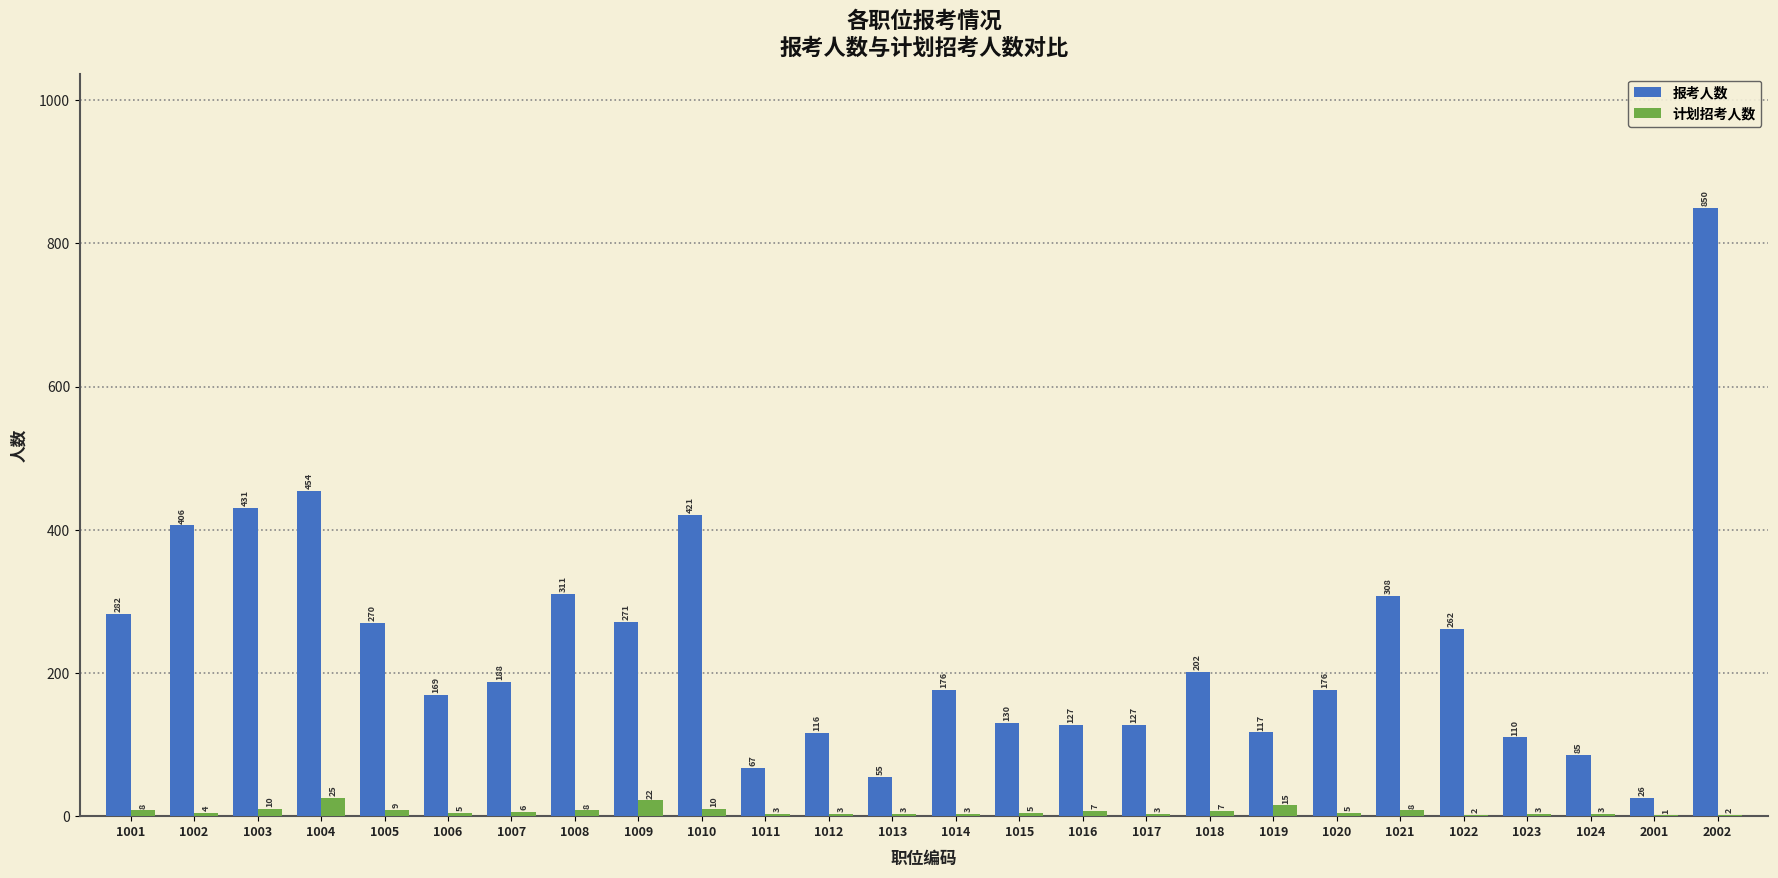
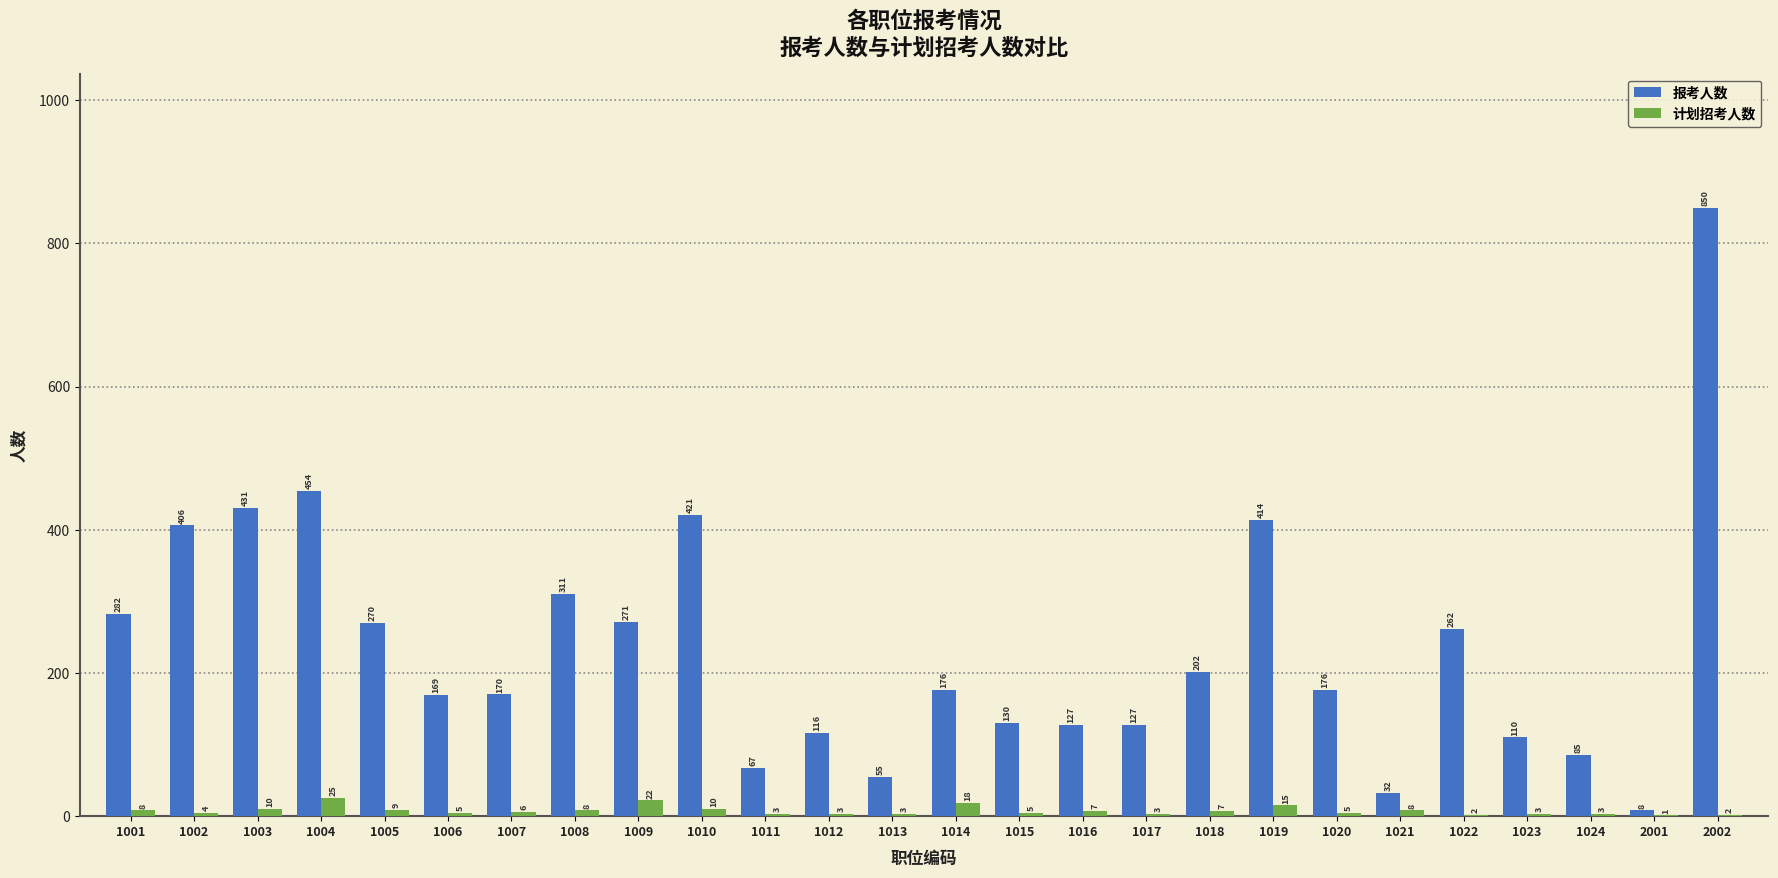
报考人数, 1007: 188 -> 170
计划招考人数, 1014: 3 -> 18
报考人数, 1019: 117 -> 414
报考人数, 1021: 308 -> 32
报考人数, 2001: 26 -> 8
